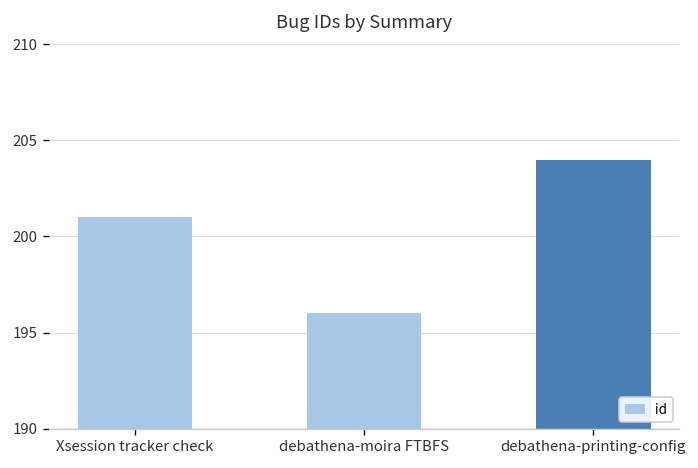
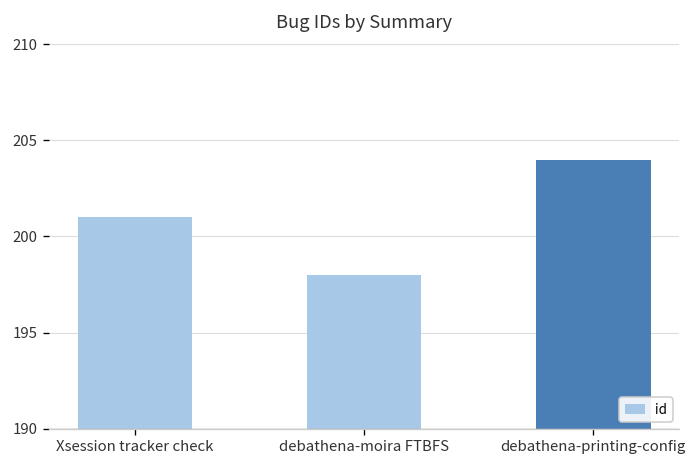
debathena-moira FTBFS: 196 -> 198
